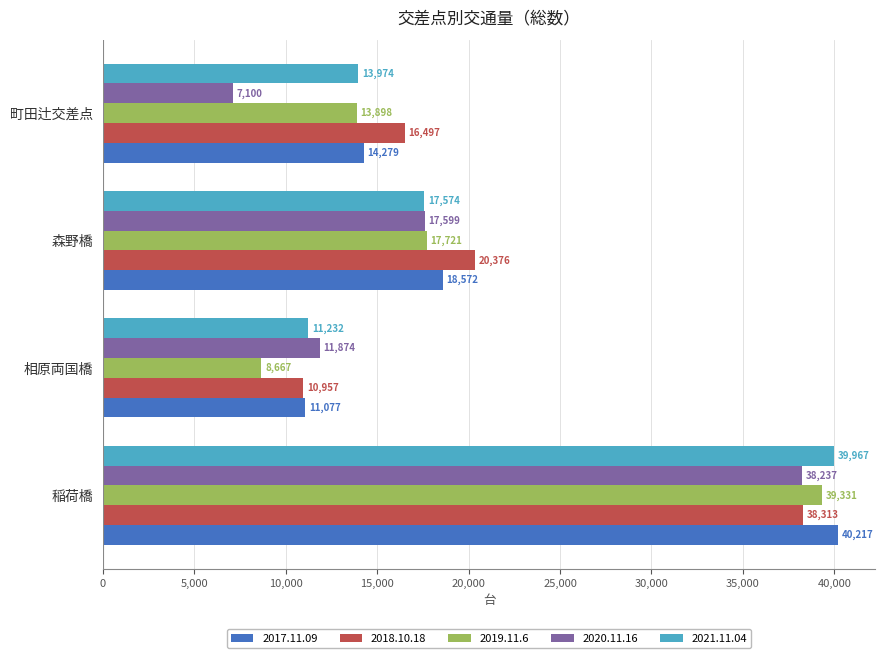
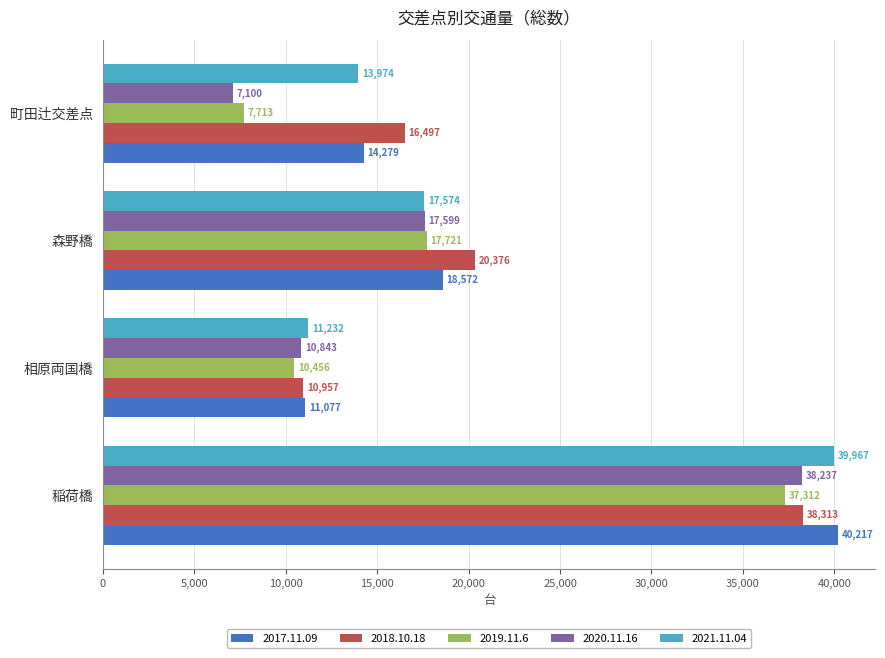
2019.11.6, 町田辻交差点: 13,898 -> 7,713
2020.11.16, 相原両国橋: 11,874 -> 10,843
2019.11.6, 相原両国橋: 8,667 -> 10,456
2019.11.6, 稲荷橋: 39,331 -> 37,312
